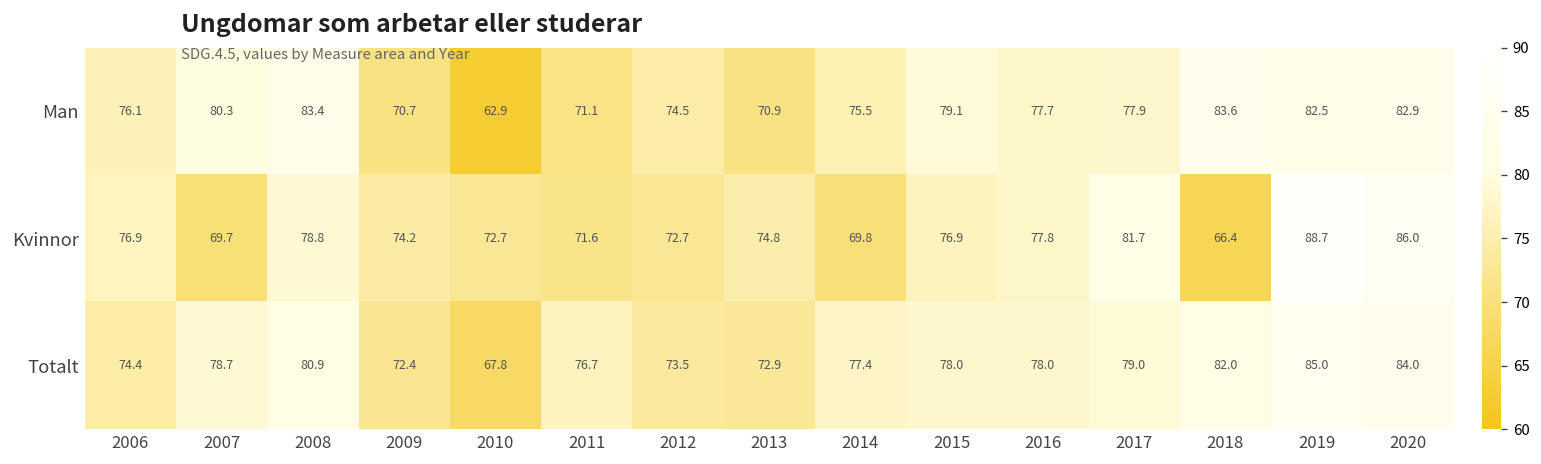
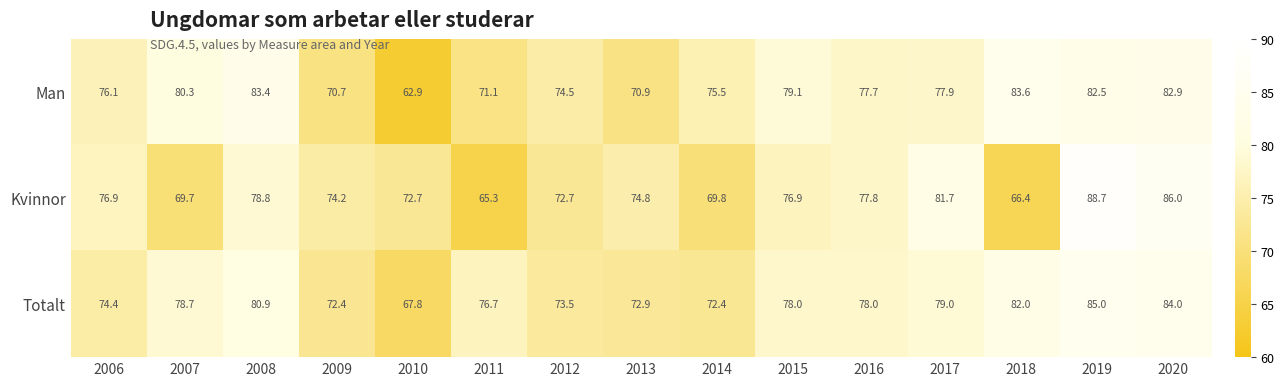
Kvinnor, 2011: 71.6 -> 65.3
Totalt, 2014: 77.4 -> 72.4
